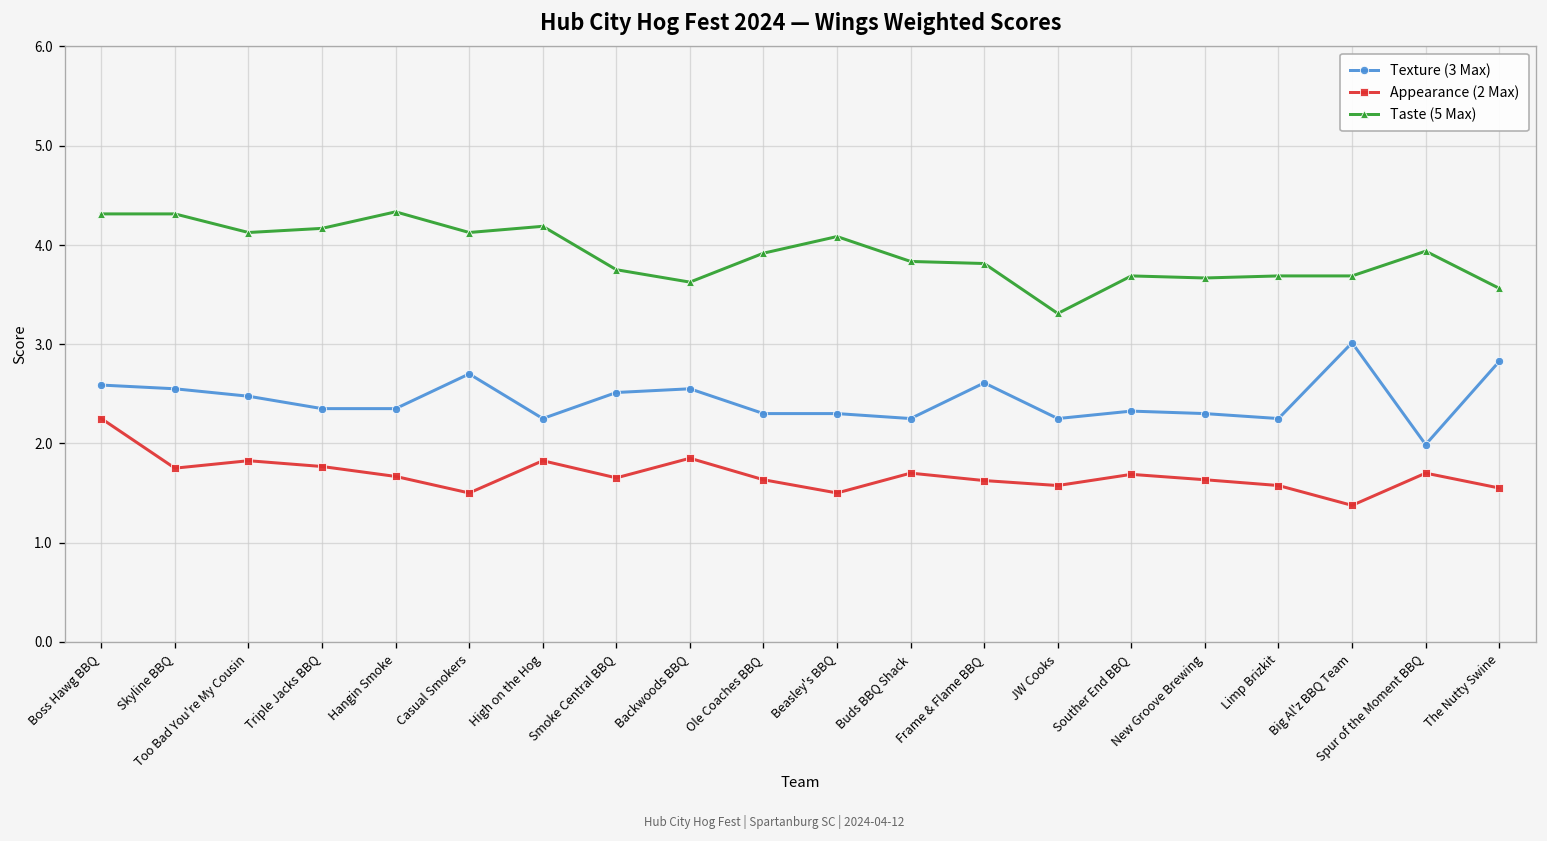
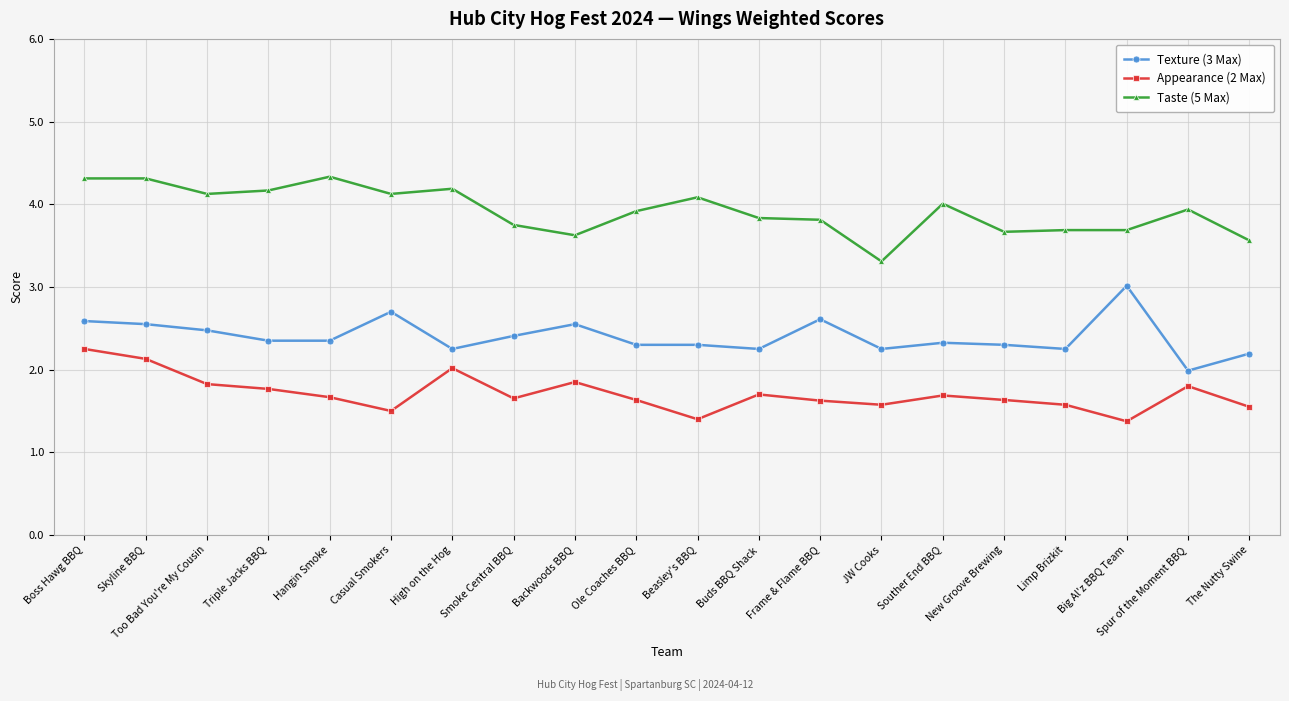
Appearance (2 Max), Skyline BBQ: 1.8 -> 2.1
Appearance (2 Max), High on the Hog: 1.8 -> 2.0
Texture (3 Max), Smoke Central BBQ: 2.5 -> 2.4
Appearance (2 Max), Beasley's BBQ: 1.5 -> 1.4
Taste (5 Max), Souther End BBQ: 3.7 -> 4.0
Appearance (2 Max), Spur of the Moment BBQ: 1.7 -> 1.8
Texture (3 Max), The Nutty Swine: 2.8 -> 2.2
